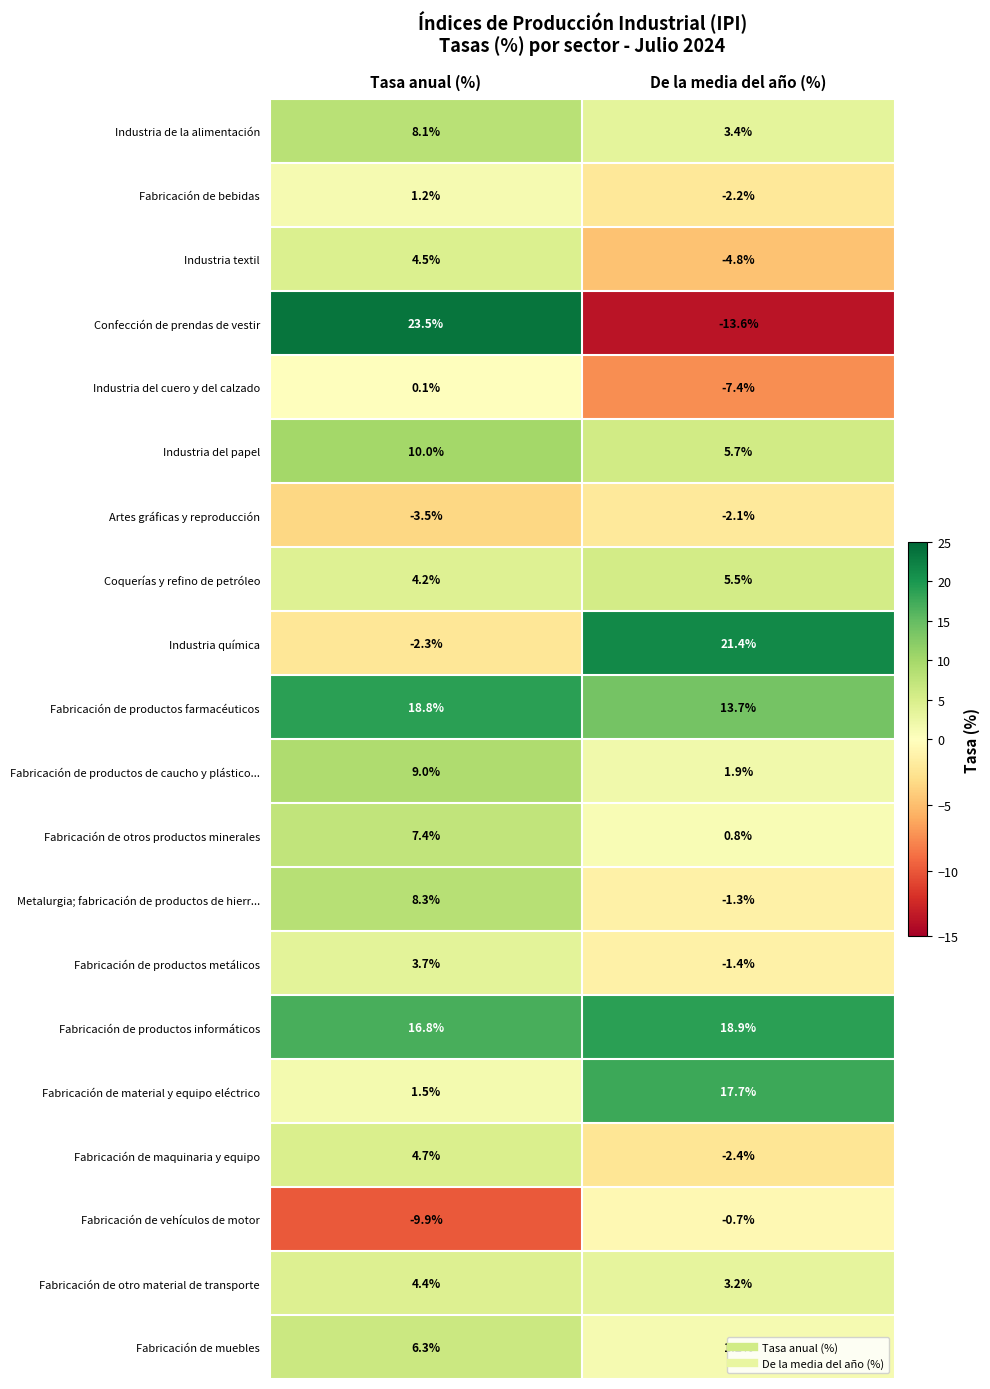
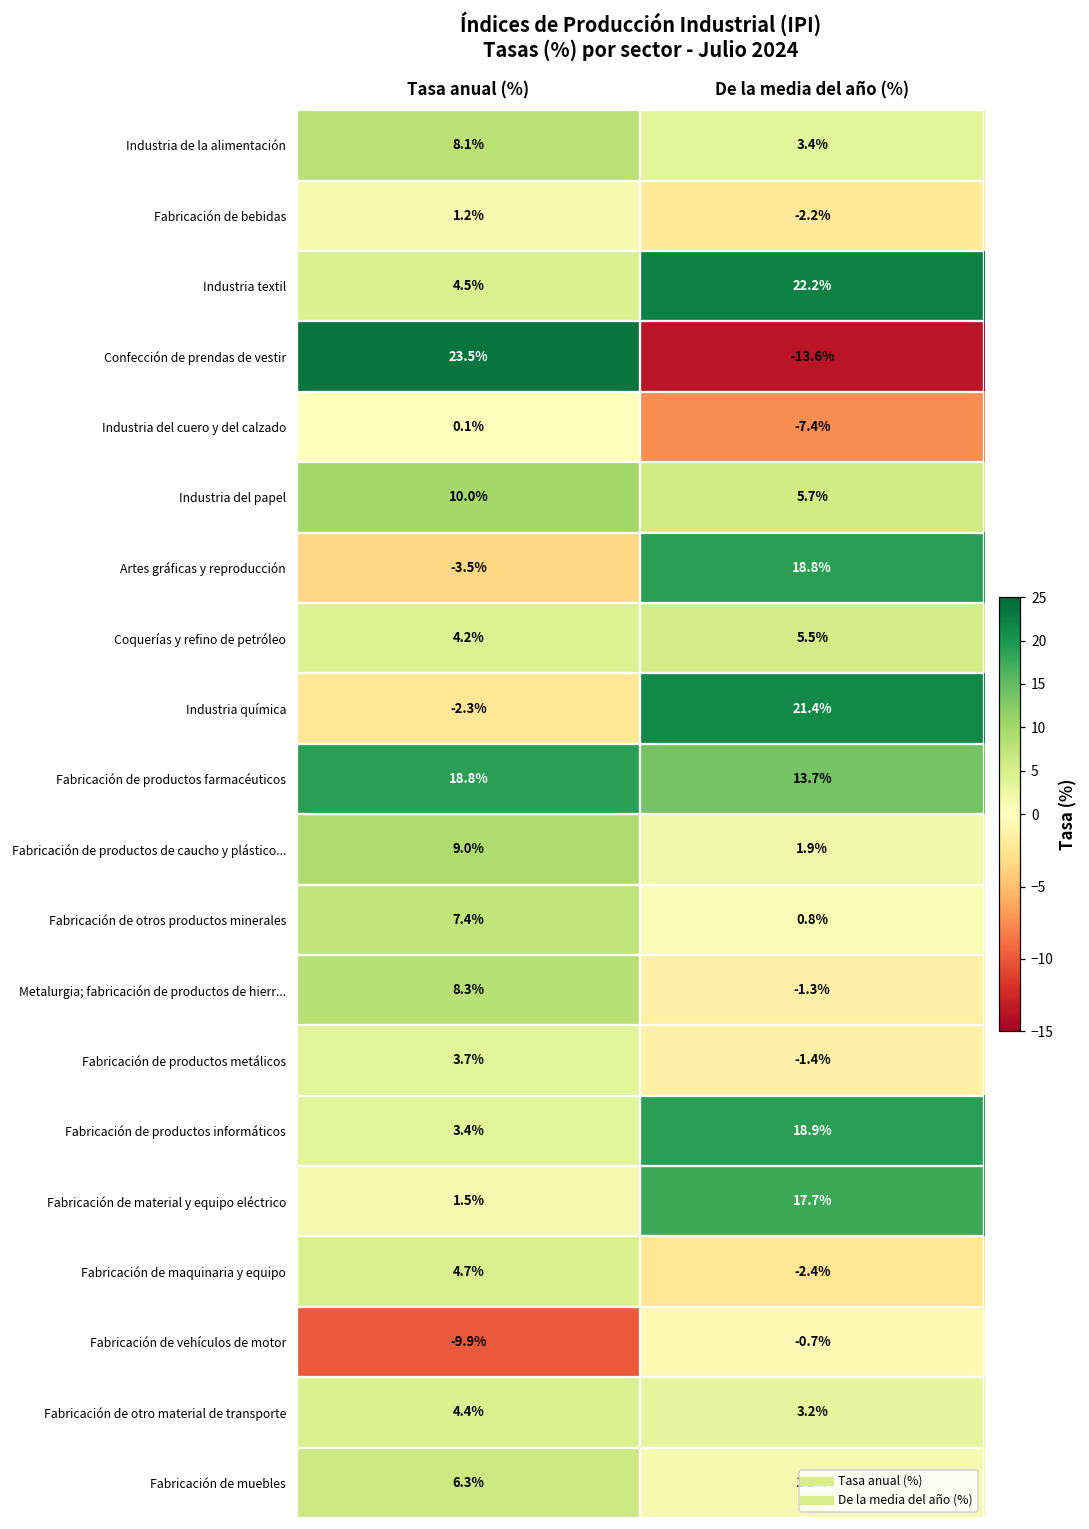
Industria textil, De la media del año (%): -4.8% -> 22.2%
Artes gráficas y reproducción, De la media del año (%): -2.1% -> 18.8%
Fabricación de productos informáticos, Tasa anual (%): 16.8% -> 3.4%
